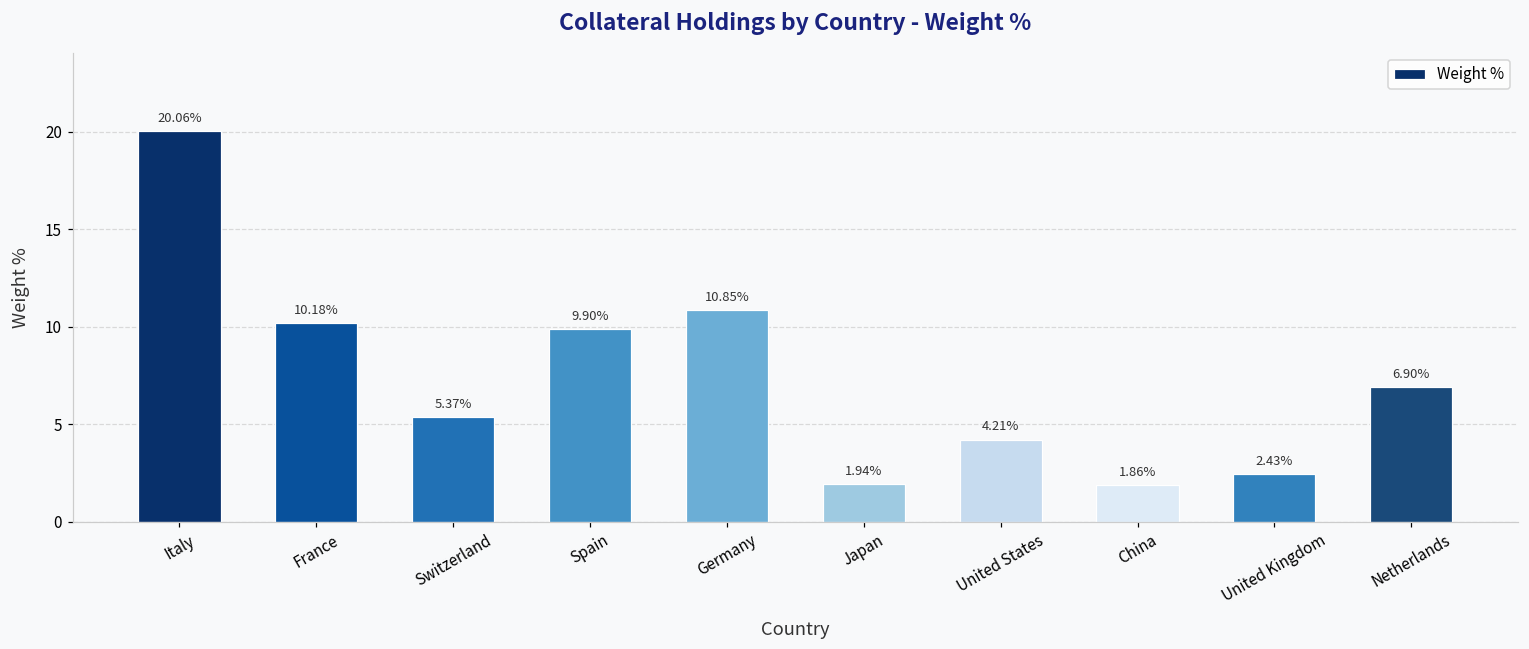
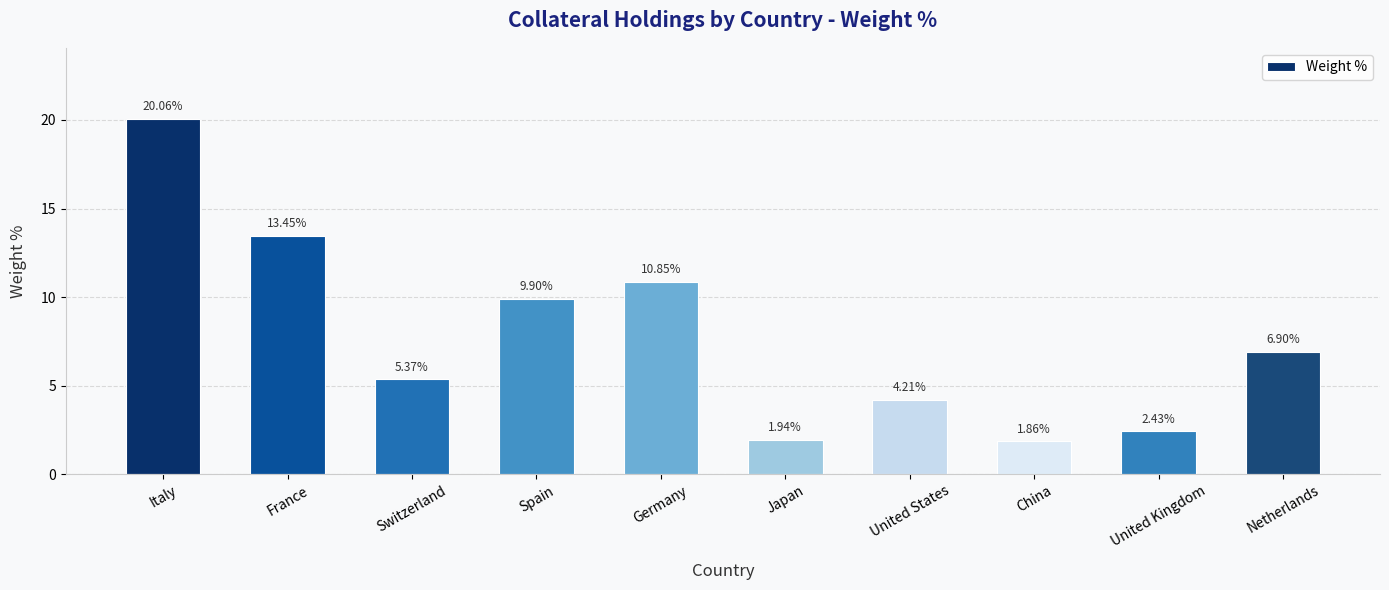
France: 10.18% -> 13.45%
